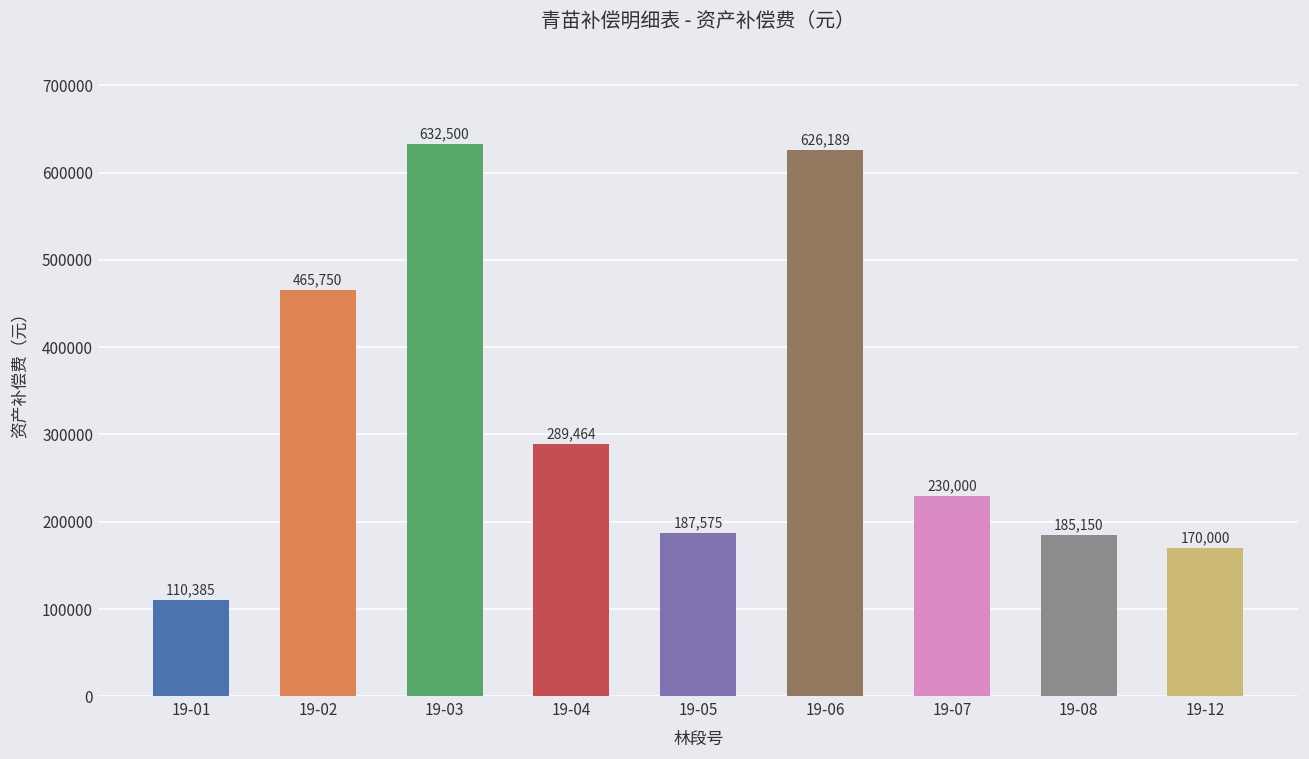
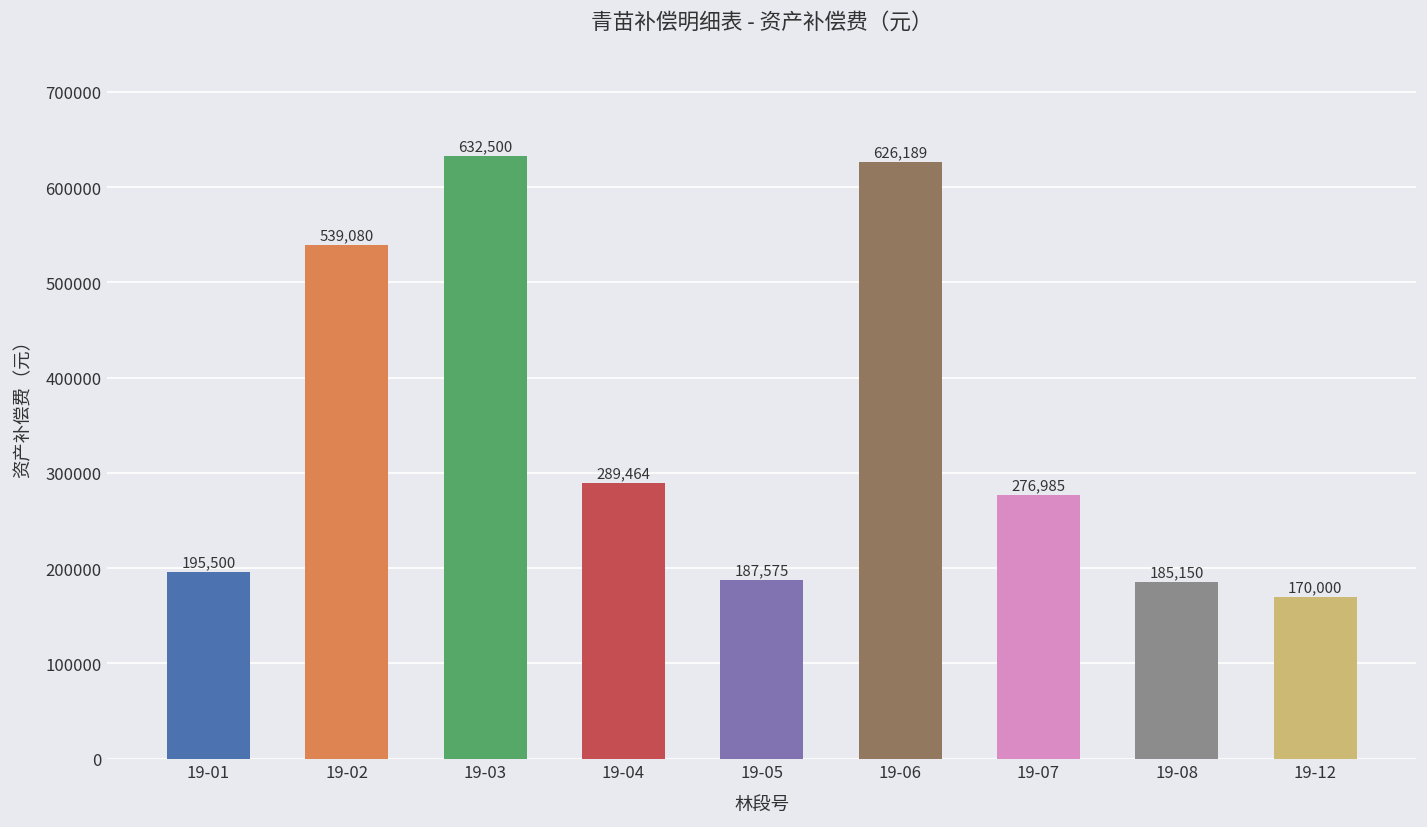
19-01: 110,385 -> 195,500
19-02: 465,750 -> 539,080
19-07: 230,000 -> 276,985
